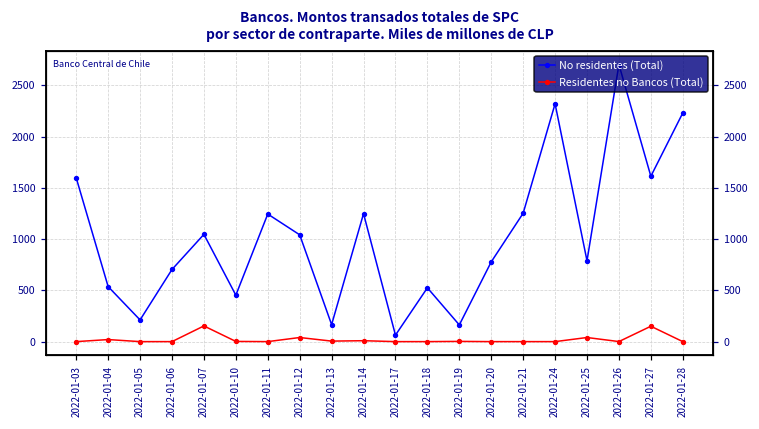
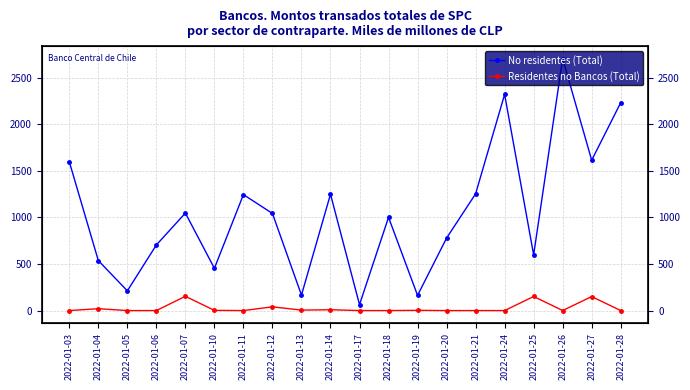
No residentes (Total), 2022-01-18: 500 -> 1000
No residentes (Total), 2022-01-25: 800 -> 600
Residentes no Bancos (Total), 2022-01-25: 0 -> 200
